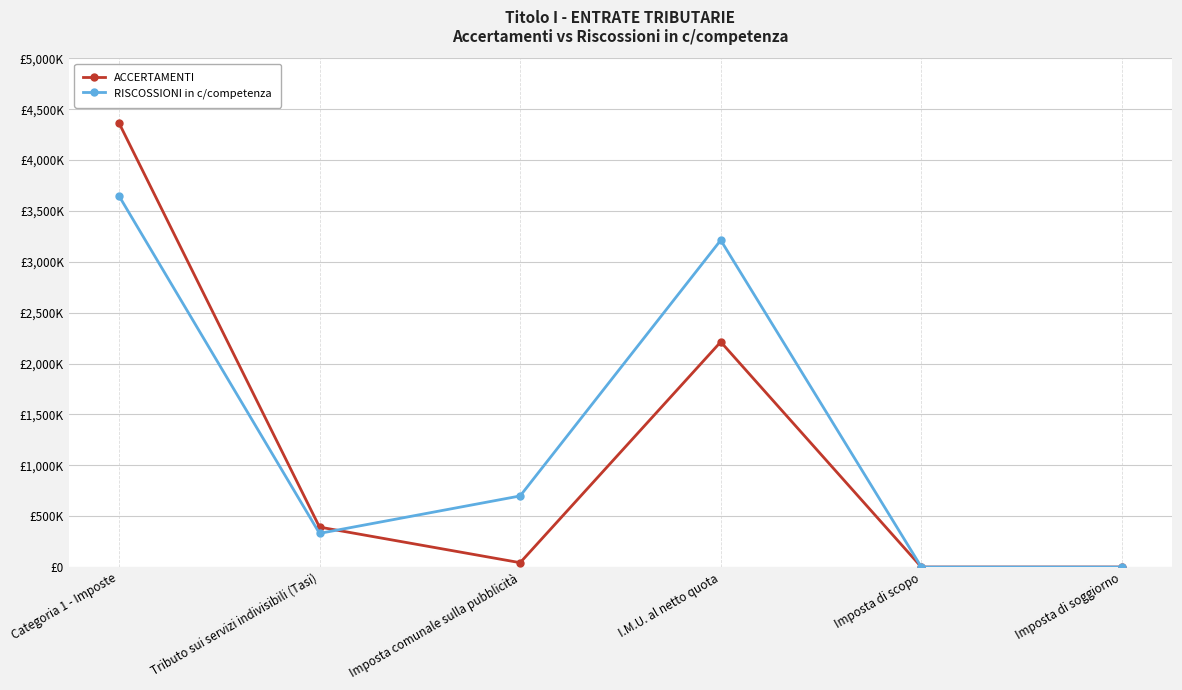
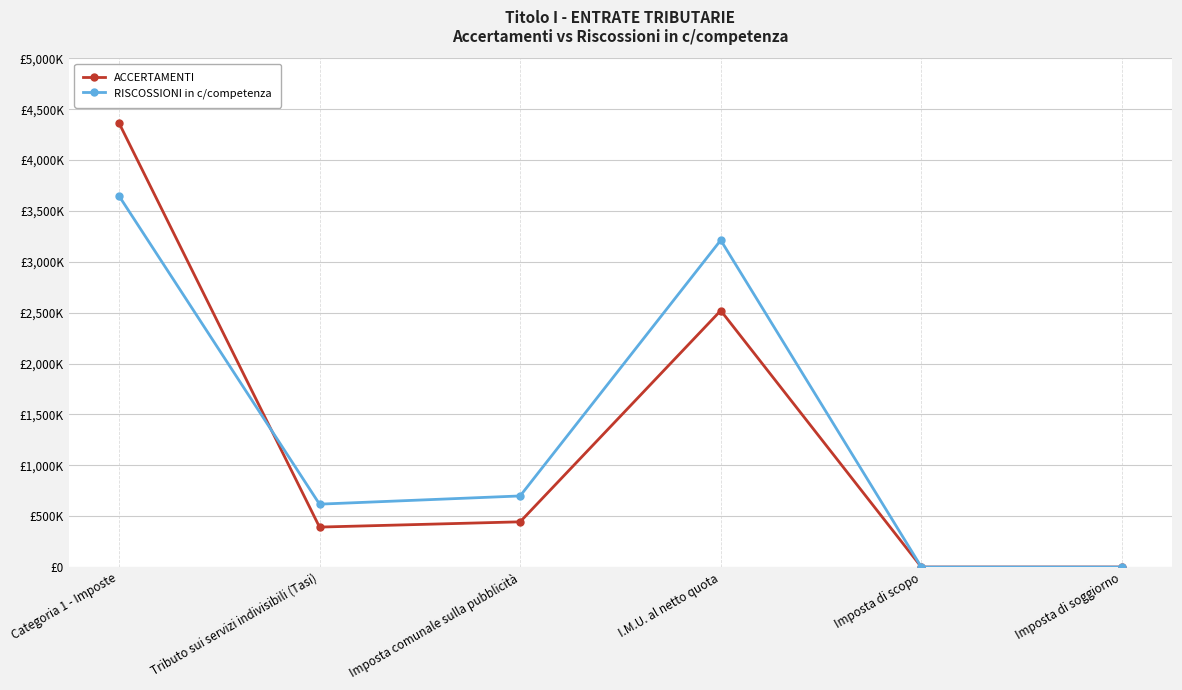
RISCOSSIONI in c/competenza, Tributo sui servizi indivisibili (Tasi): £330,000 -> £620,000
ACCERTAMENTI, Imposta comunale sulla pubblicità: £40,000 -> £440,000
ACCERTAMENTI, I.M.U. al netto quota: £2,210,000 -> £2,520,000
